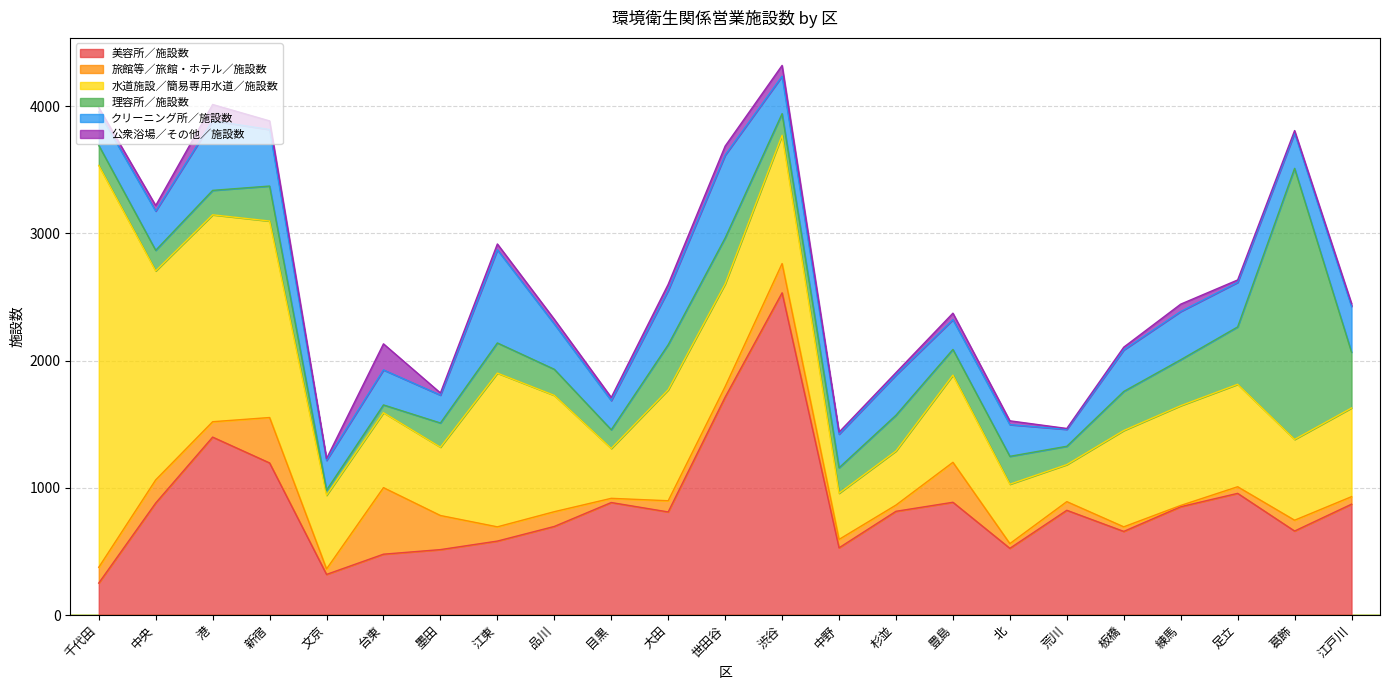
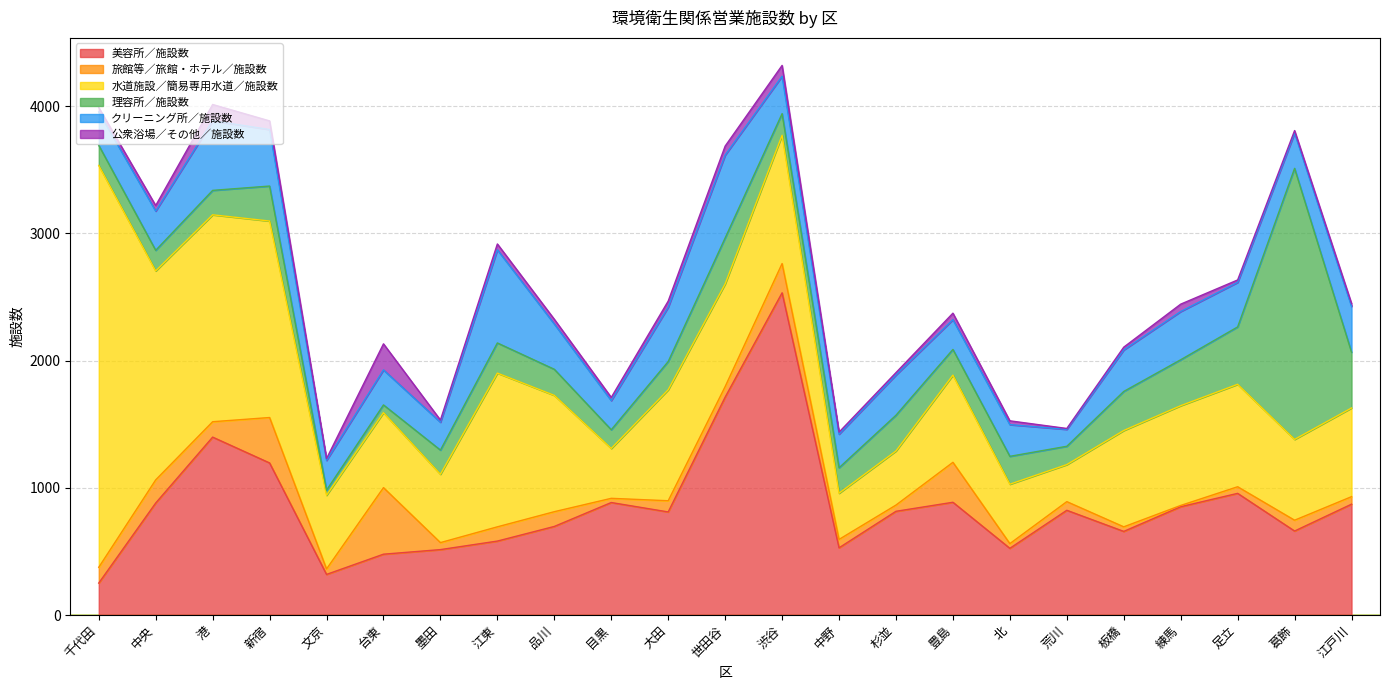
旅館等／旅館・ホテル／施設数, 墨田: 270 -> 60
理容所／施設数, 大田: 350 -> 220
